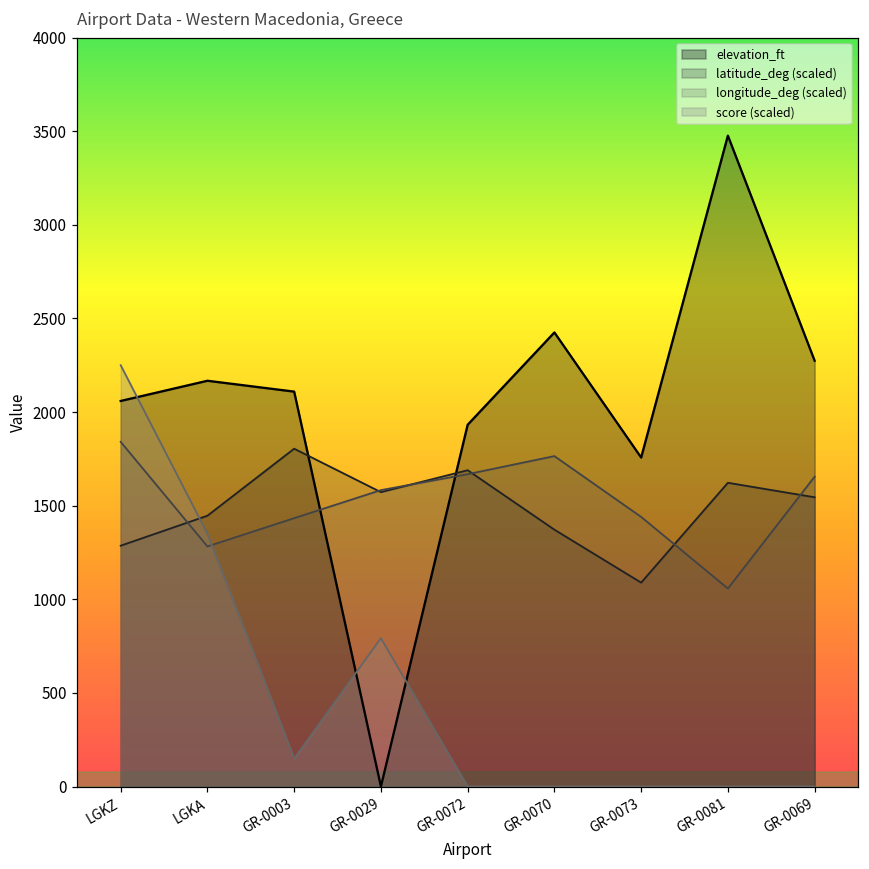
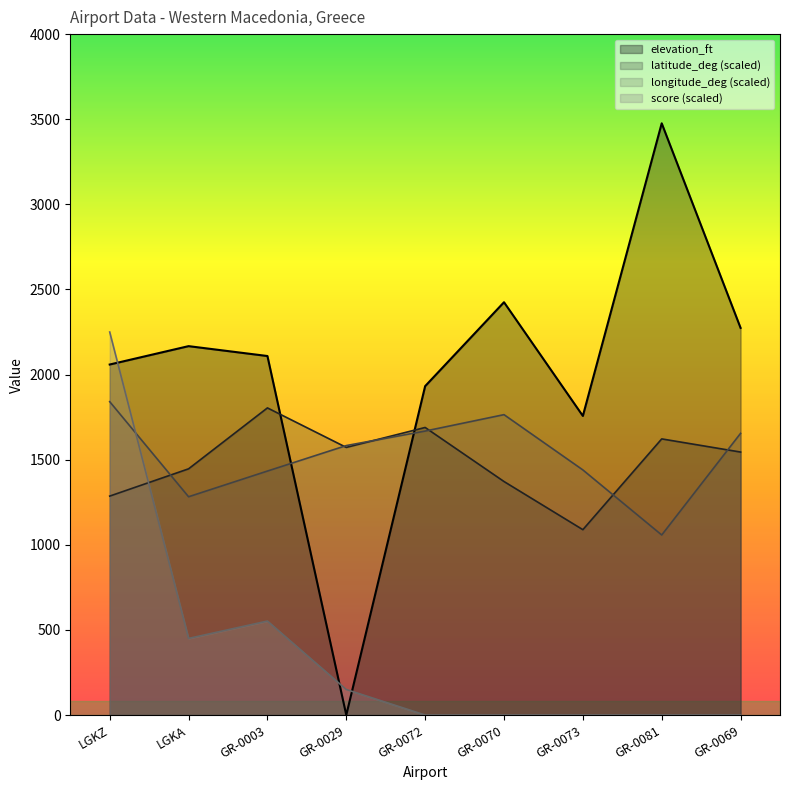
score (scaled), LGKA: 1350 -> 450
score (scaled), GR-0003: 150 -> 550
score (scaled), GR-0029: 790 -> 150
